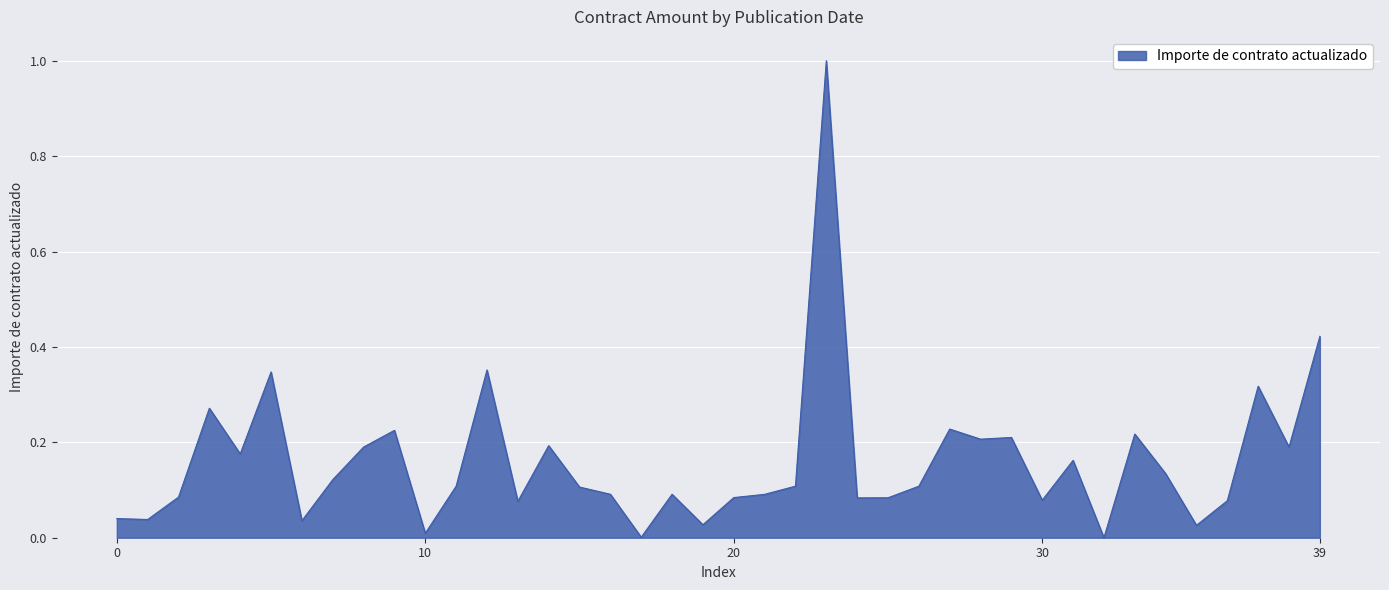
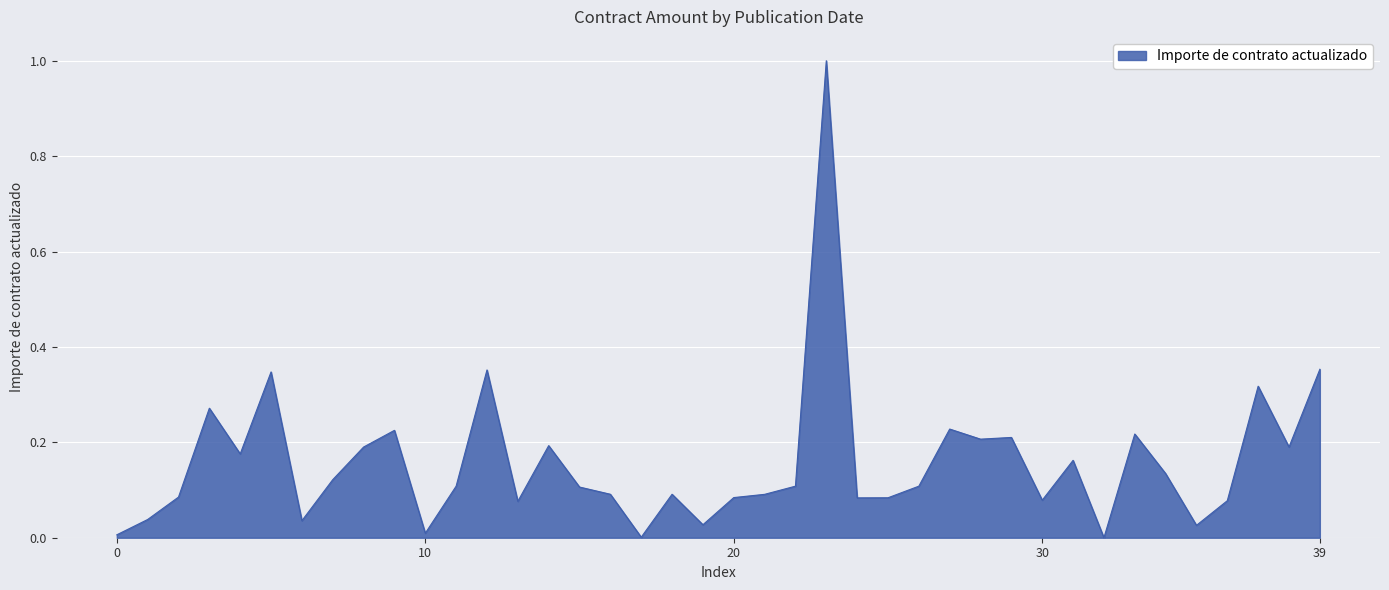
0: 0.04 -> 0.01
39: 0.42 -> 0.35
